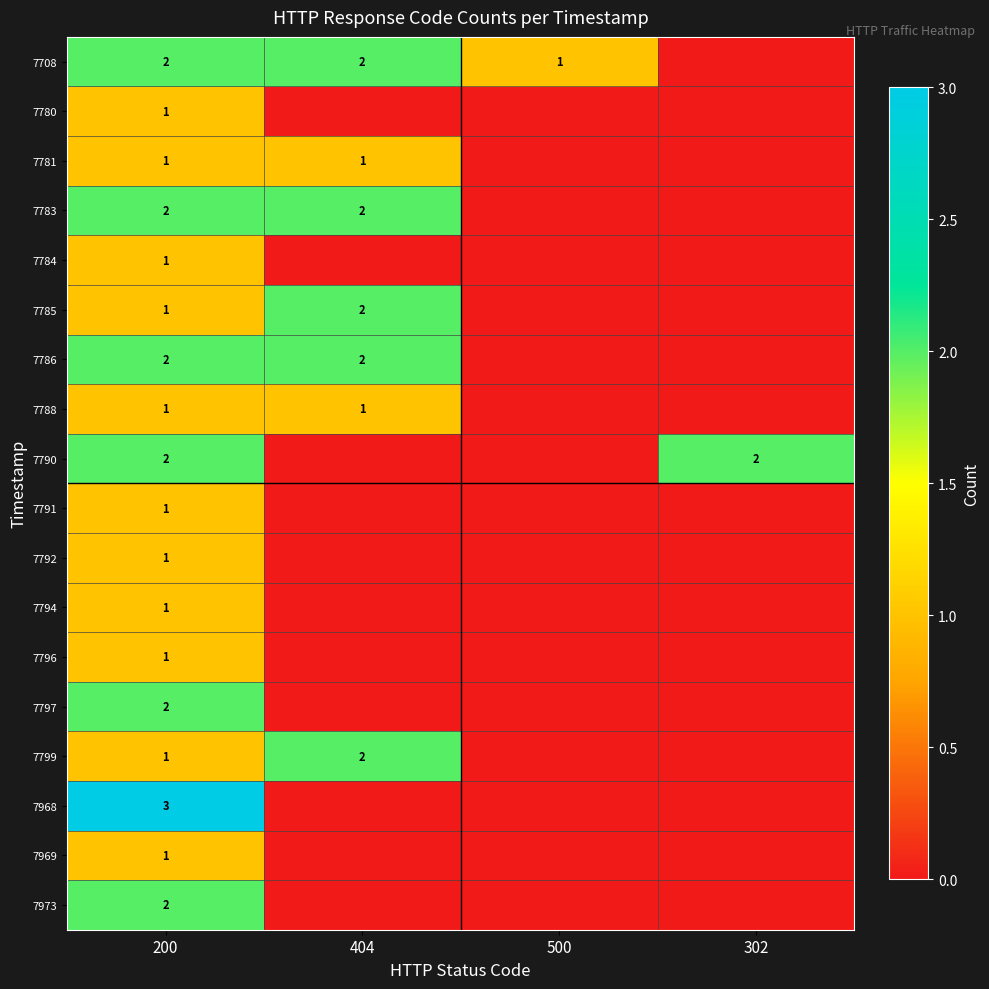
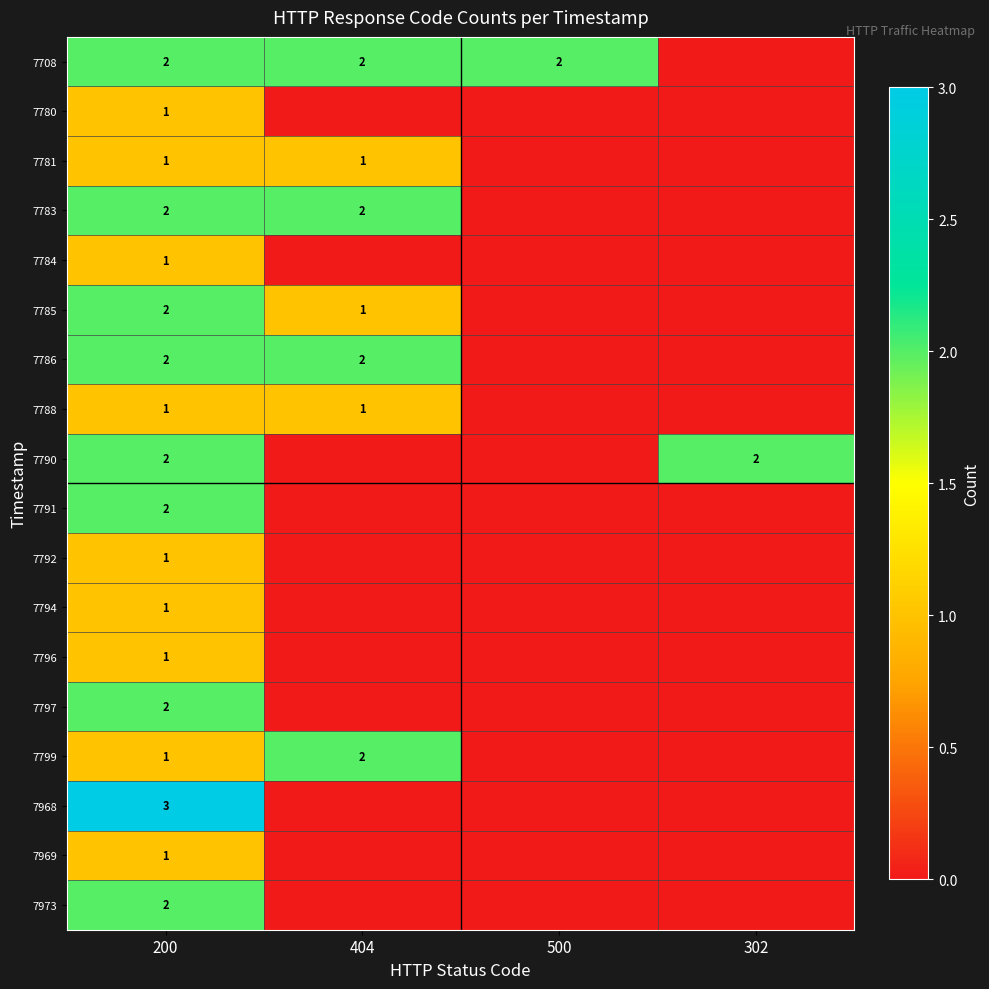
7708, 500: 1 -> 2
7785, 200: 1 -> 2
7785, 404: 2 -> 1
7791, 200: 1 -> 2
